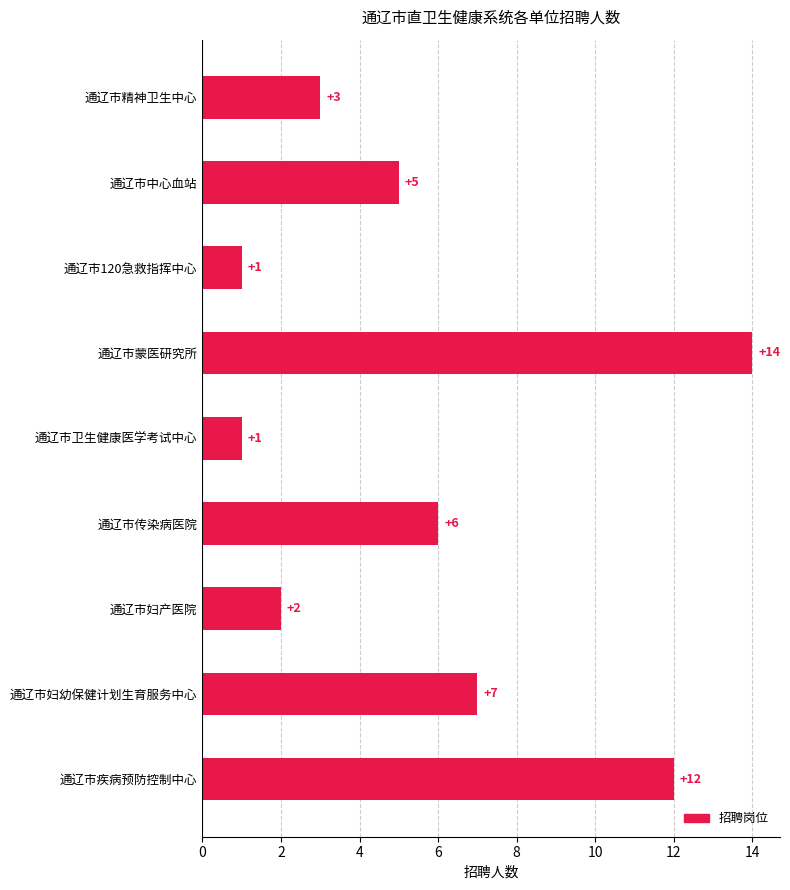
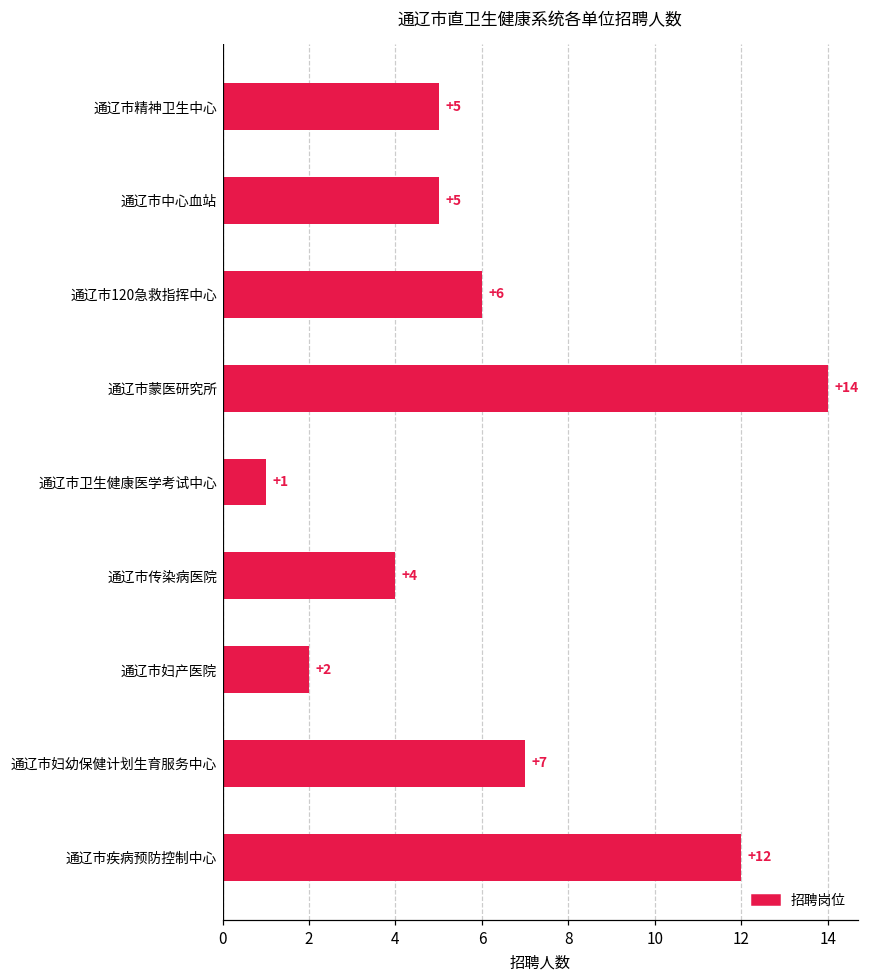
通辽市精神卫生中心: +3 -> +5
通辽市120急救指挥中心: +1 -> +6
通辽市传染病医院: +6 -> +4
